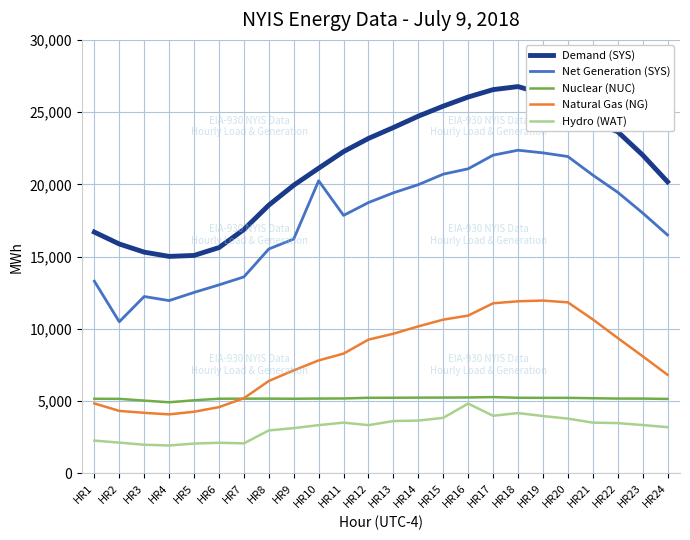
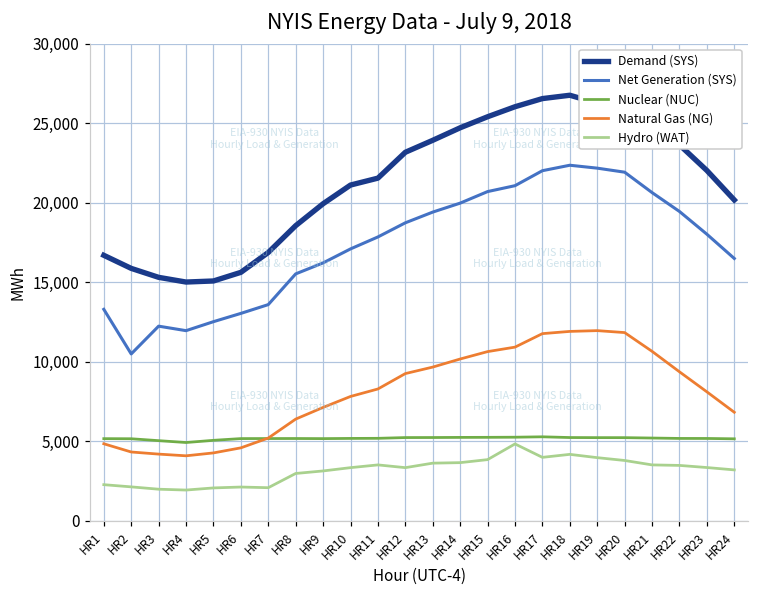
Net Generation (SYS), HR10: 20,300 -> 17,100
Demand (SYS), HR11: 22,300 -> 21,600
